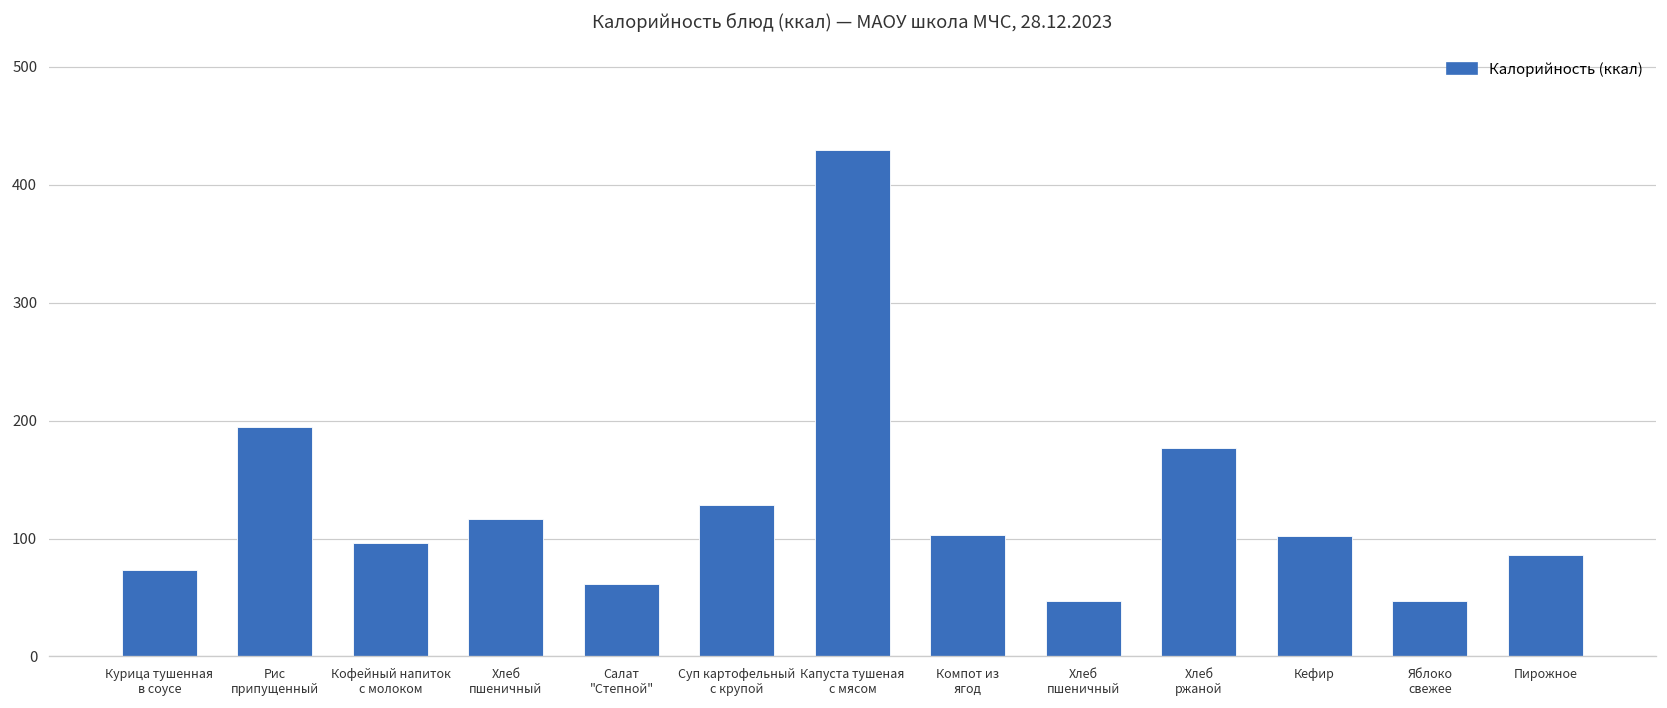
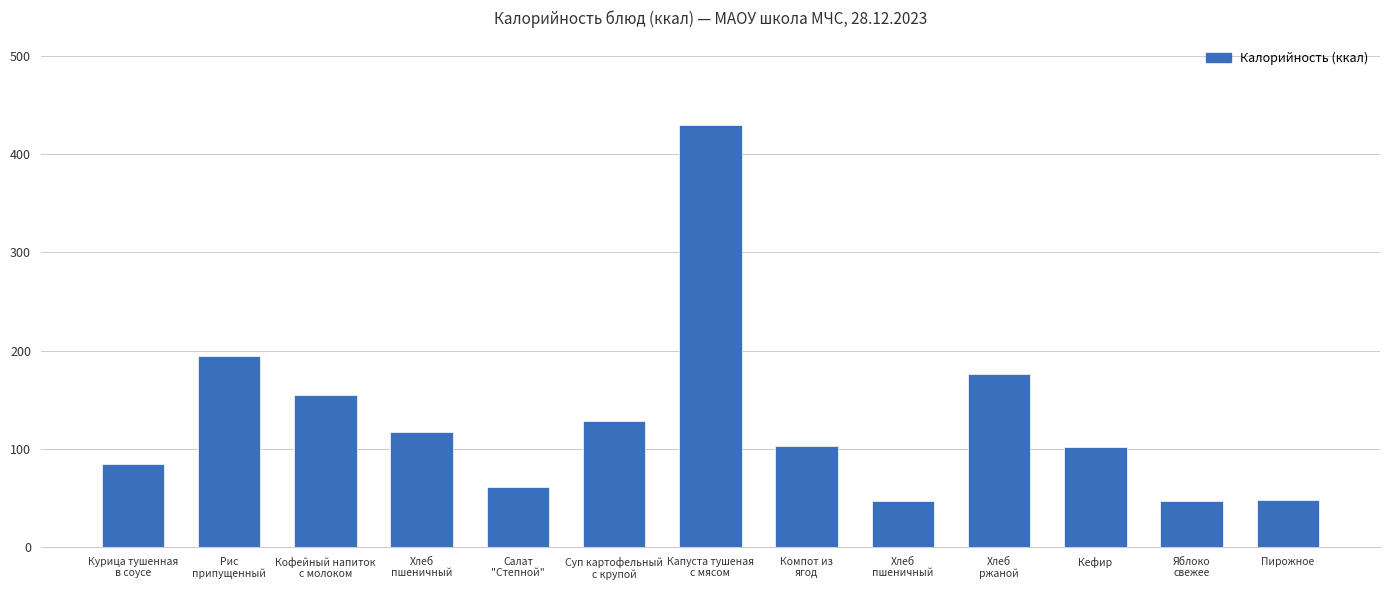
Курица тушенная в соусе: 70 -> 80
Кофейный напиток с молоком: 100 -> 160
Пирожное: 90 -> 50
